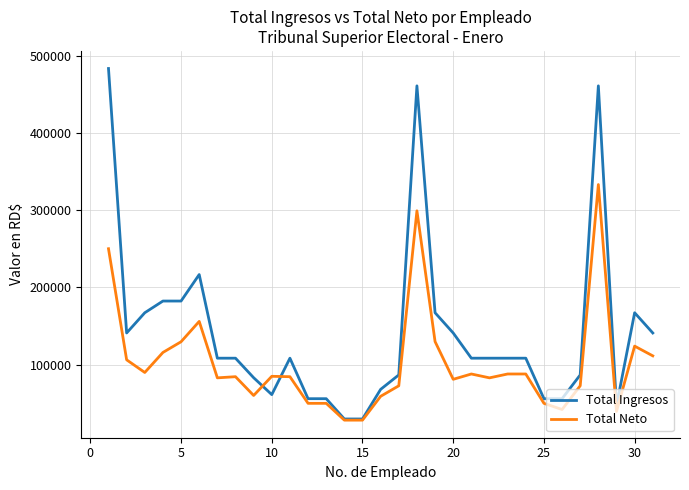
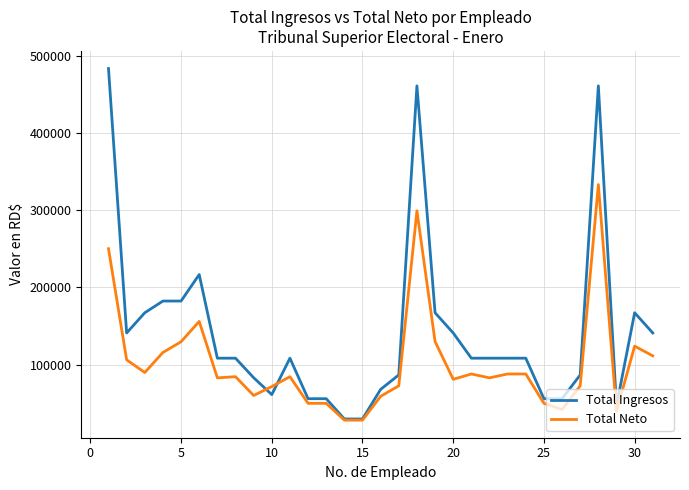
Total Neto, 10: 80000 -> 70000
